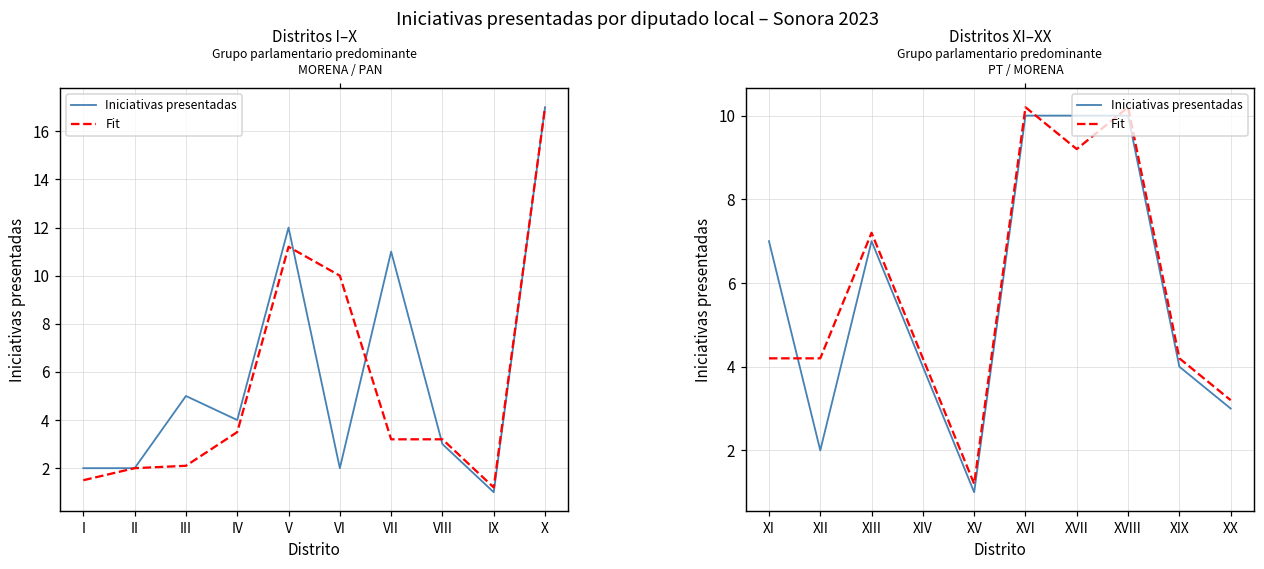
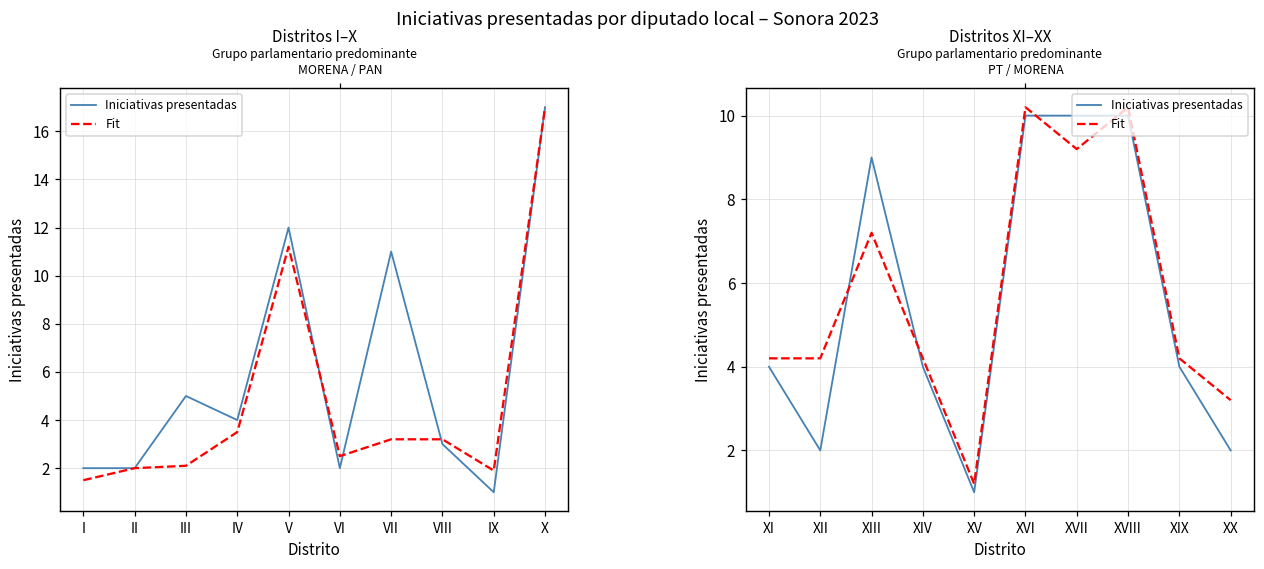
Distritos I–X, Fit, VI: 10.0 -> 2.5
Distritos I–X, Fit, IX: 1.2 -> 1.9
Distritos XI–XX, Iniciativas presentadas, XI: 7 -> 4
Distritos XI–XX, Iniciativas presentadas, XIII: 7 -> 9
Distritos XI–XX, Iniciativas presentadas, XX: 3 -> 2
